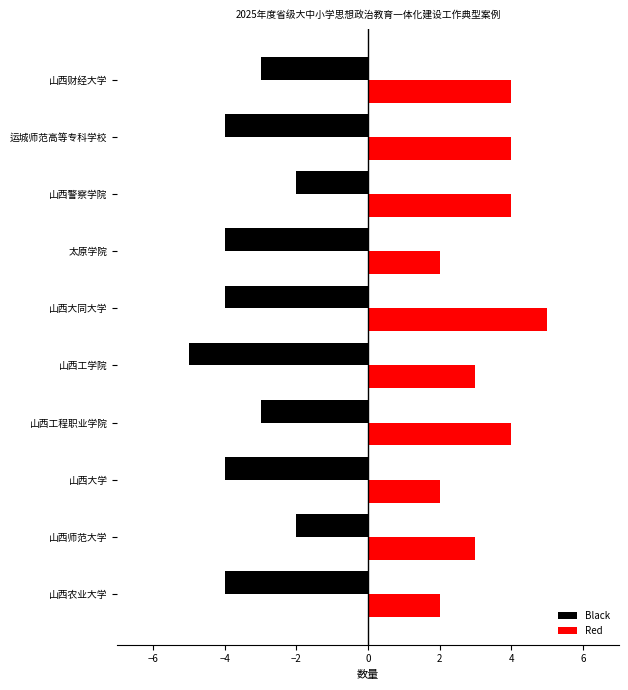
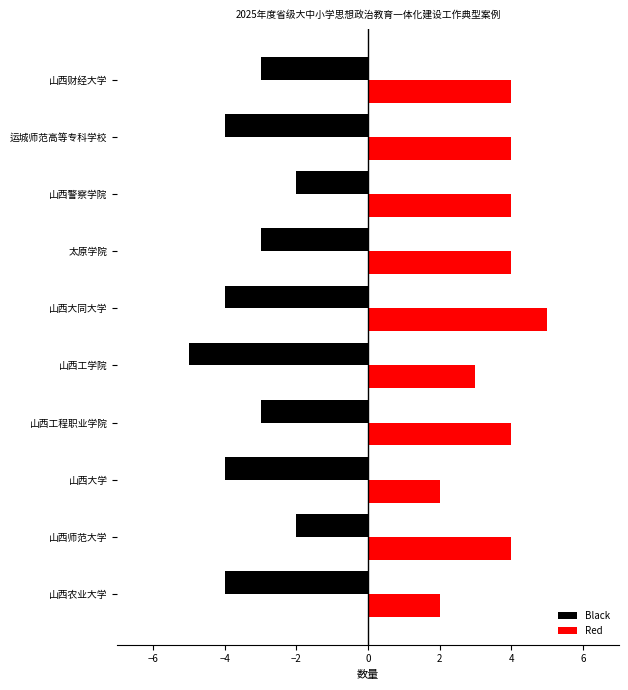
Black, 太原学院: -4.0 -> -3.0
Red, 太原学院: 2 -> 4
Red, 山西师范大学: 3 -> 4
